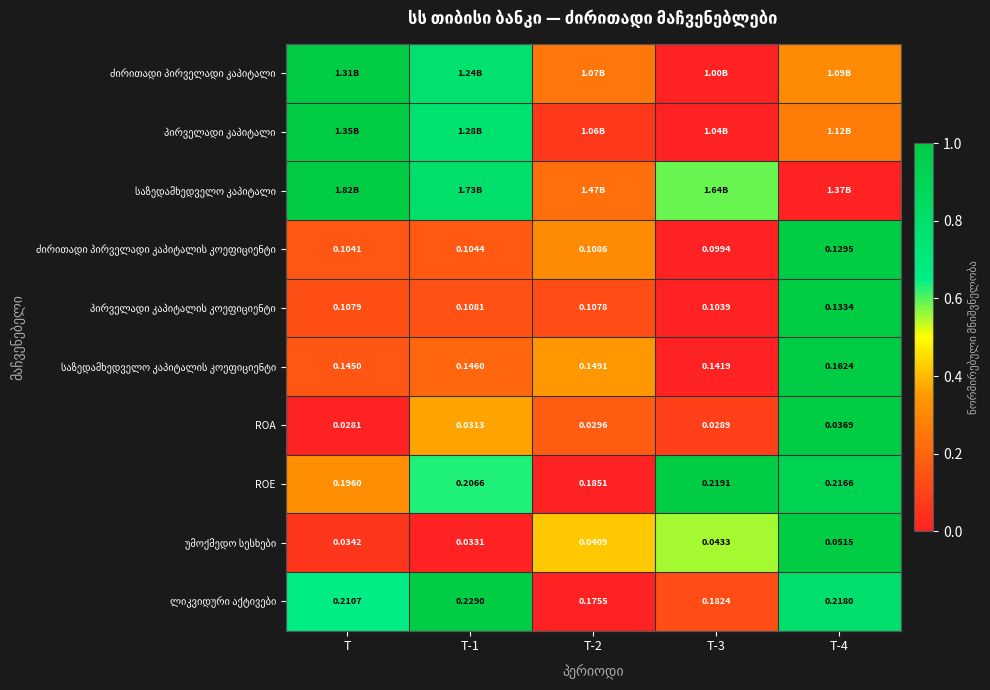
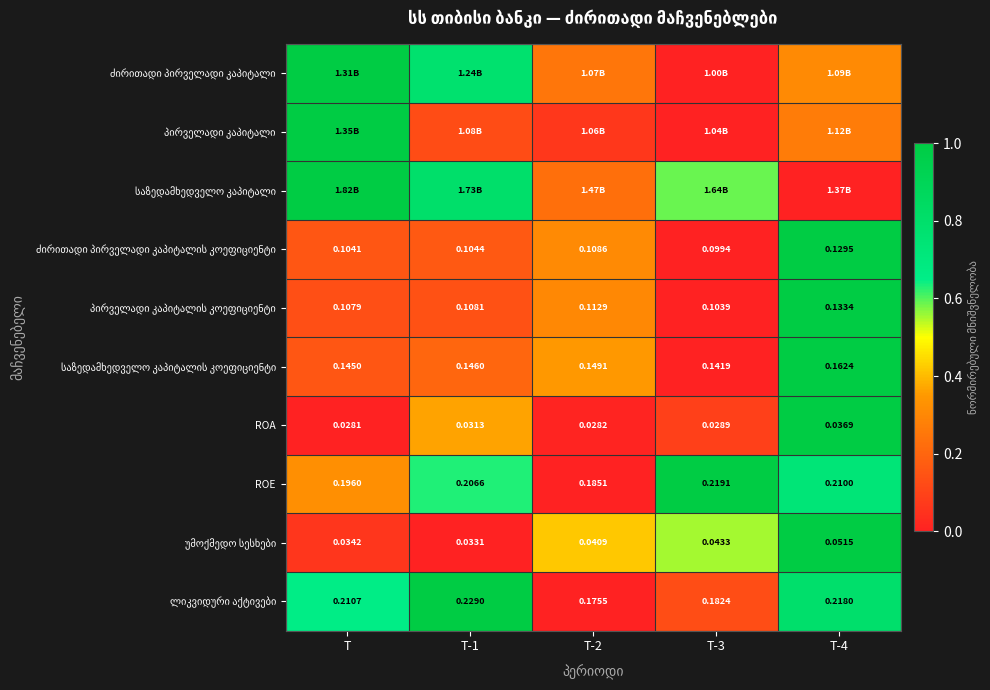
პირველადი კაპიტალი, T-1: 1.28B -> 1.08B
პირველადი კაპიტალის კოეფიციენტი, T-2: 0.1078 -> 0.1129
ROA, T-2: 0.0296 -> 0.0282
ROE, T-4: 0.2166 -> 0.2100
